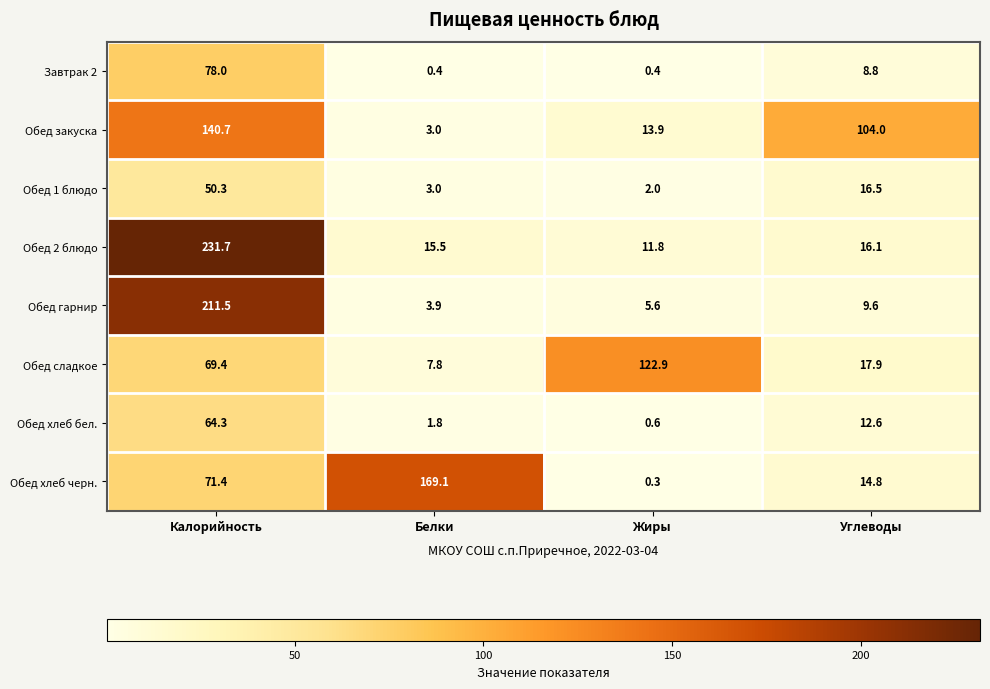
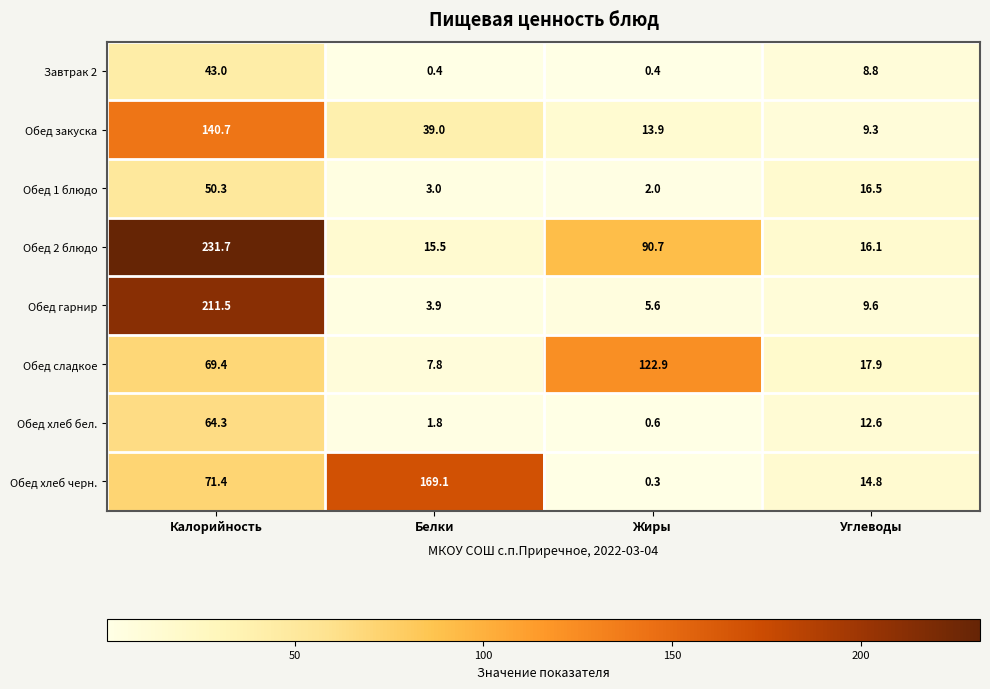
Завтрак 2, Калорийность: 78.0 -> 43.0
Обед закуска, Белки: 3.0 -> 39.0
Обед закуска, Углеводы: 104.0 -> 9.3
Обед 2 блюдо, Жиры: 11.8 -> 90.7
